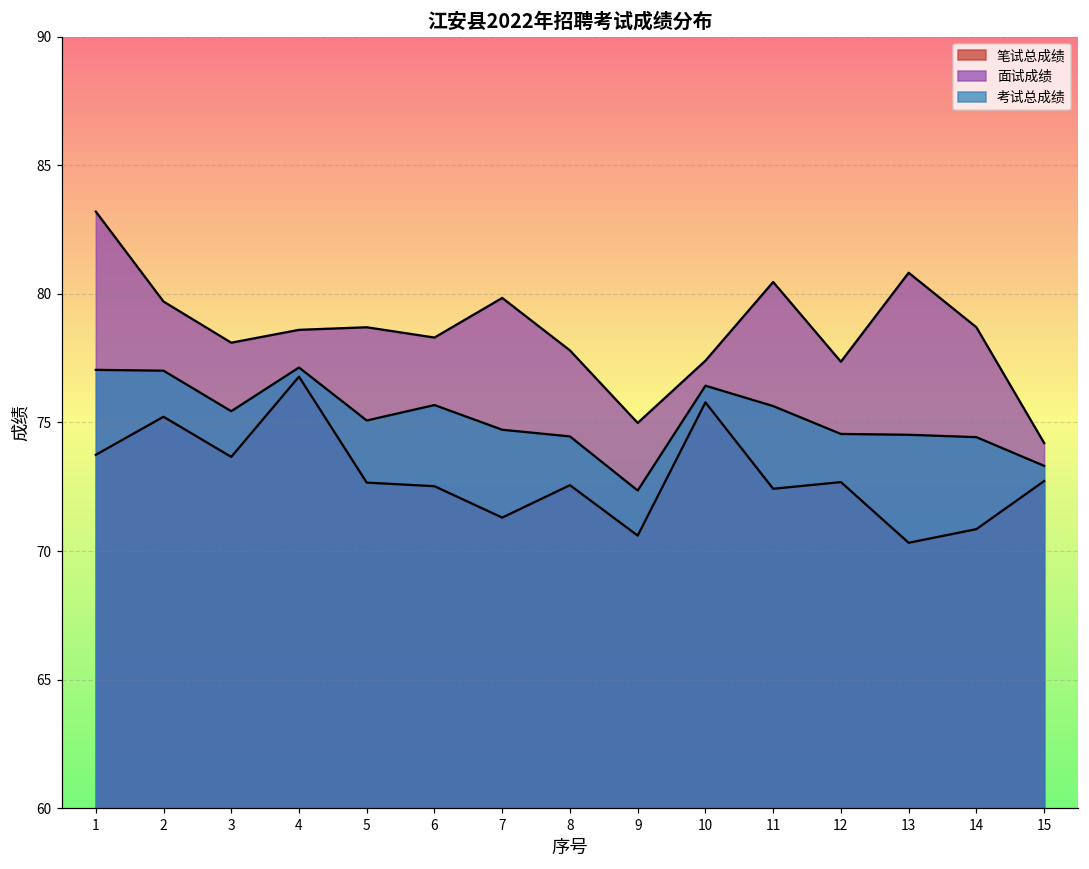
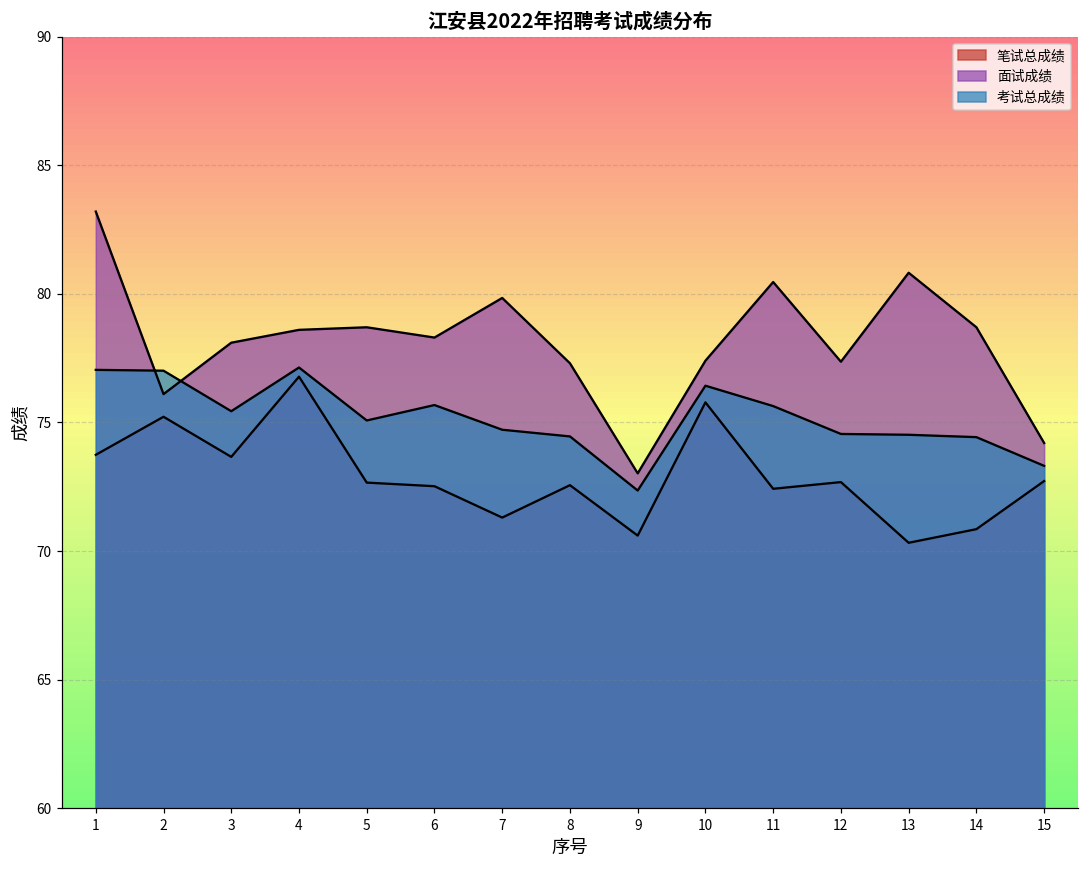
面试成绩, 2: 79.7 -> 76.1
面试成绩, 8: 77.8 -> 77.3
面试成绩, 9: 75.0 -> 73.0
